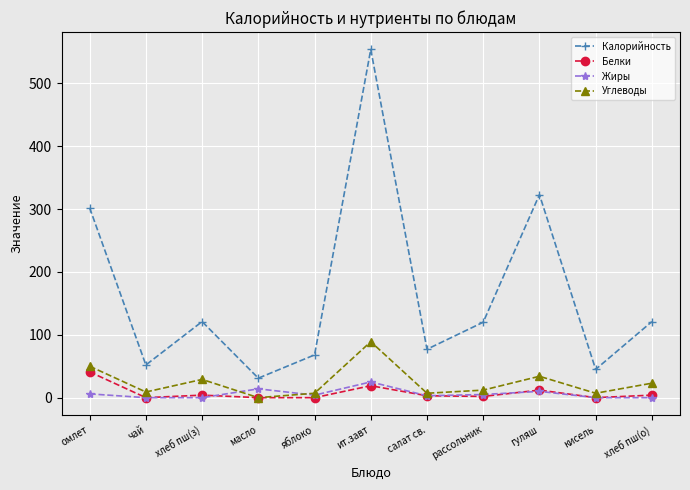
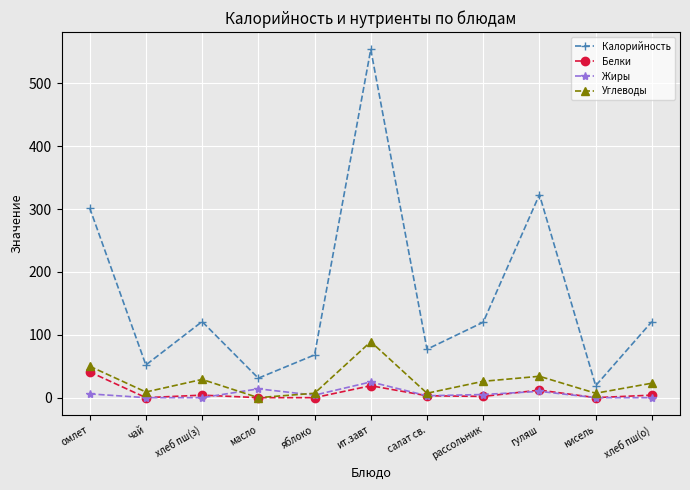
Углеводы, рассольник: 10 -> 30
Калорийность, кисель: 50 -> 20
